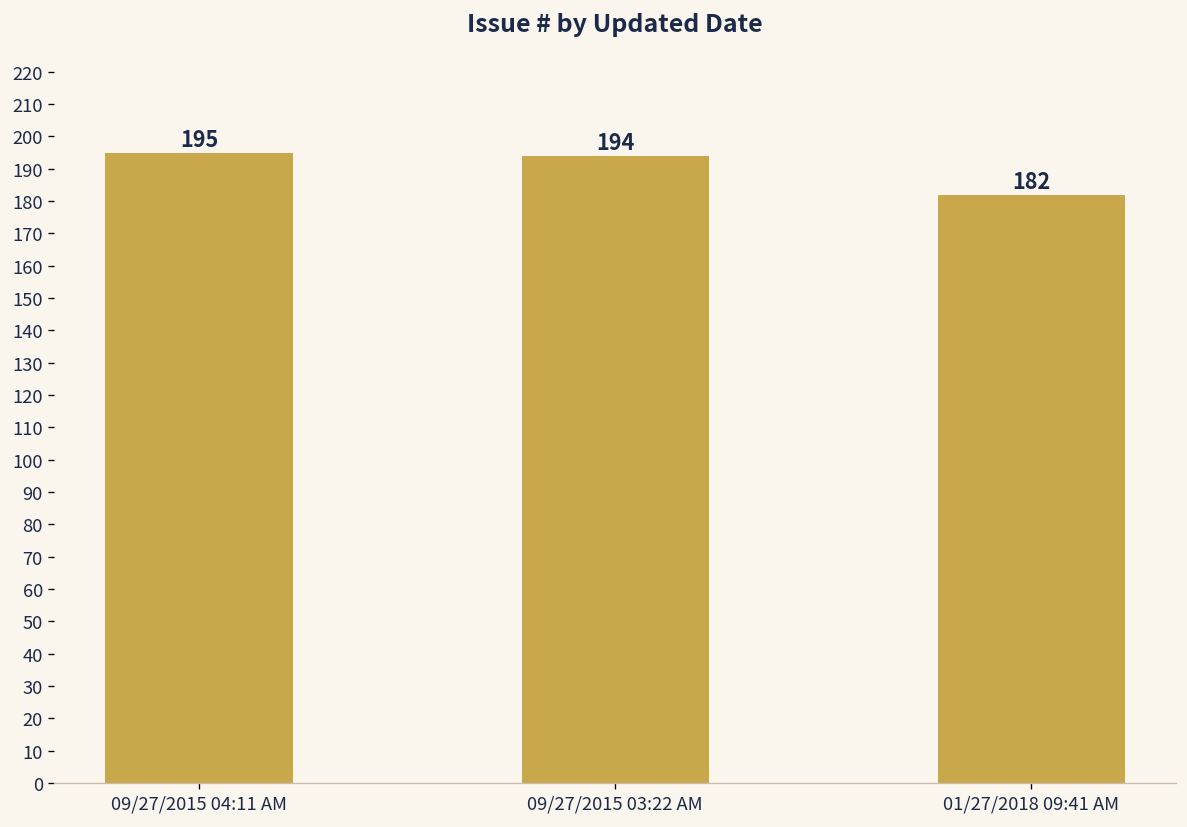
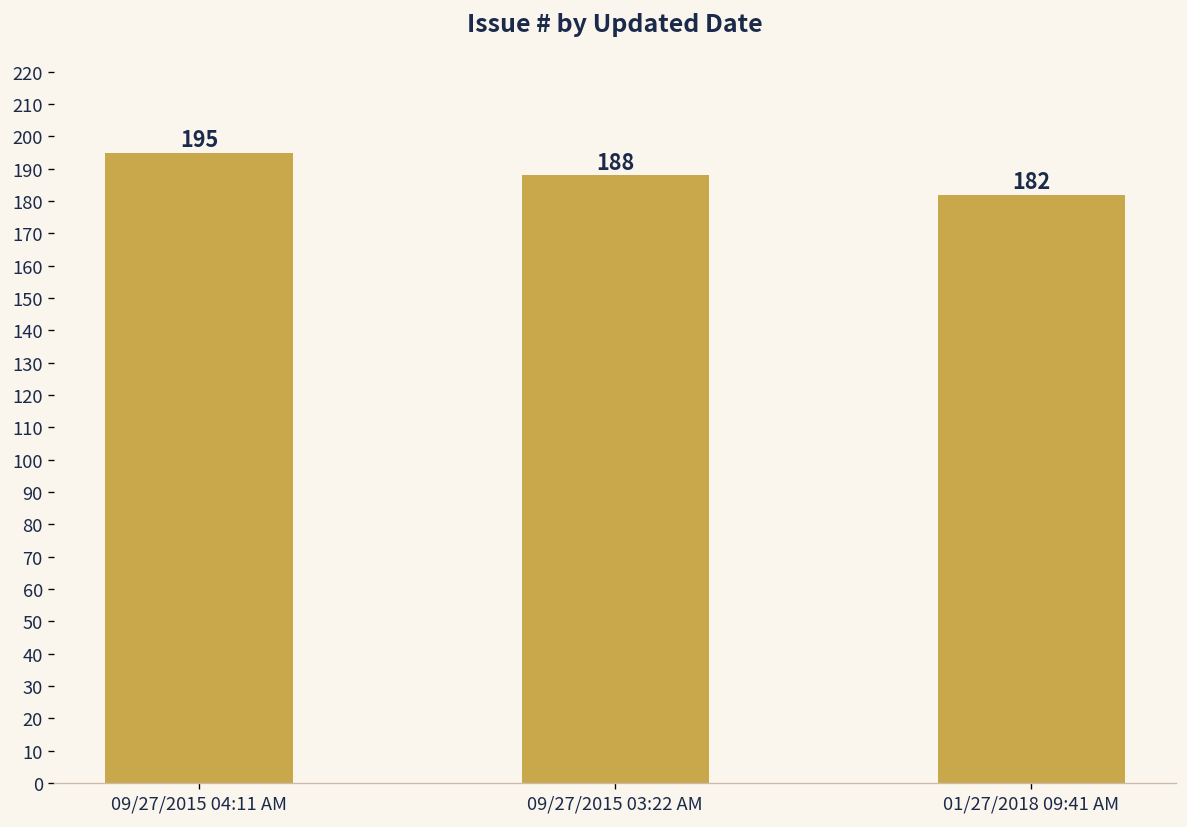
09/27/2015 03:22 AM: 194 -> 188
